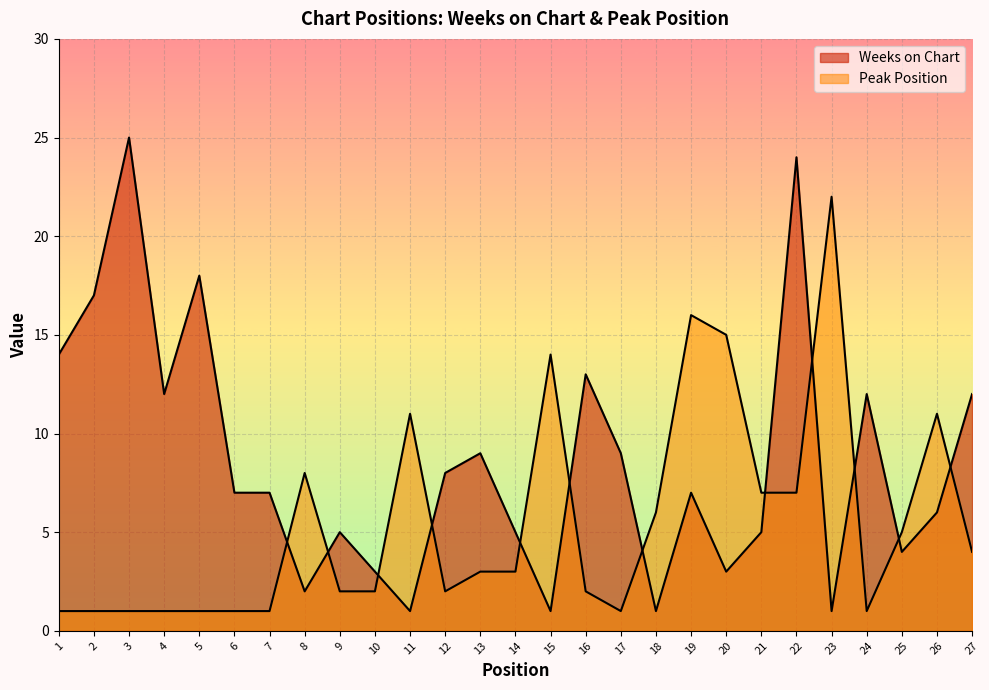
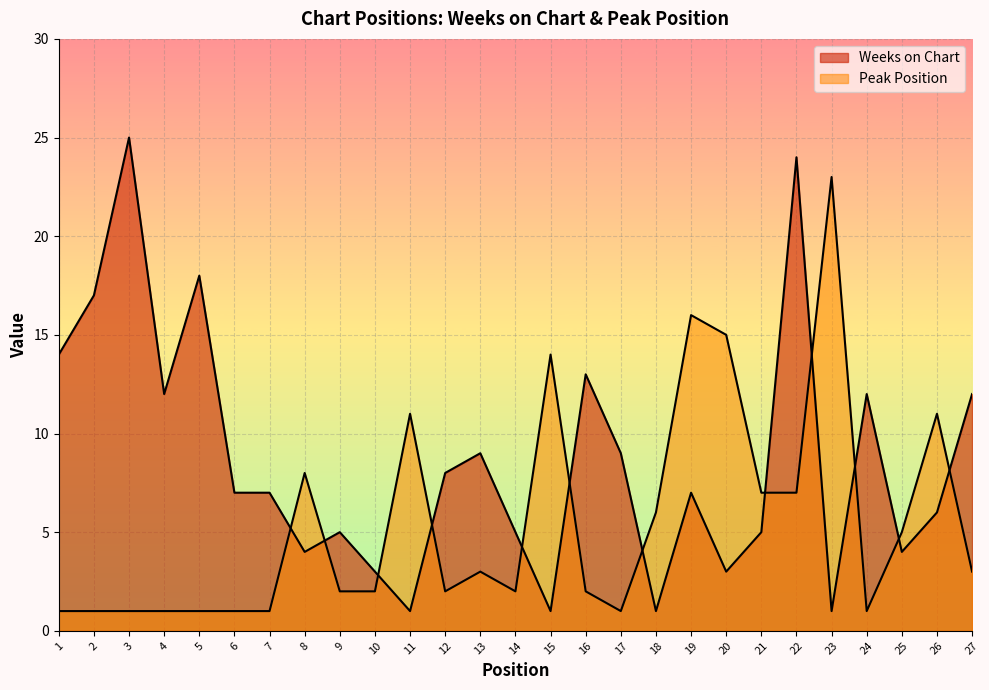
Weeks on Chart, 8: 2 -> 4
Peak Position, 14: 3 -> 2
Peak Position, 23: 22 -> 23
Peak Position, 27: 4 -> 3
